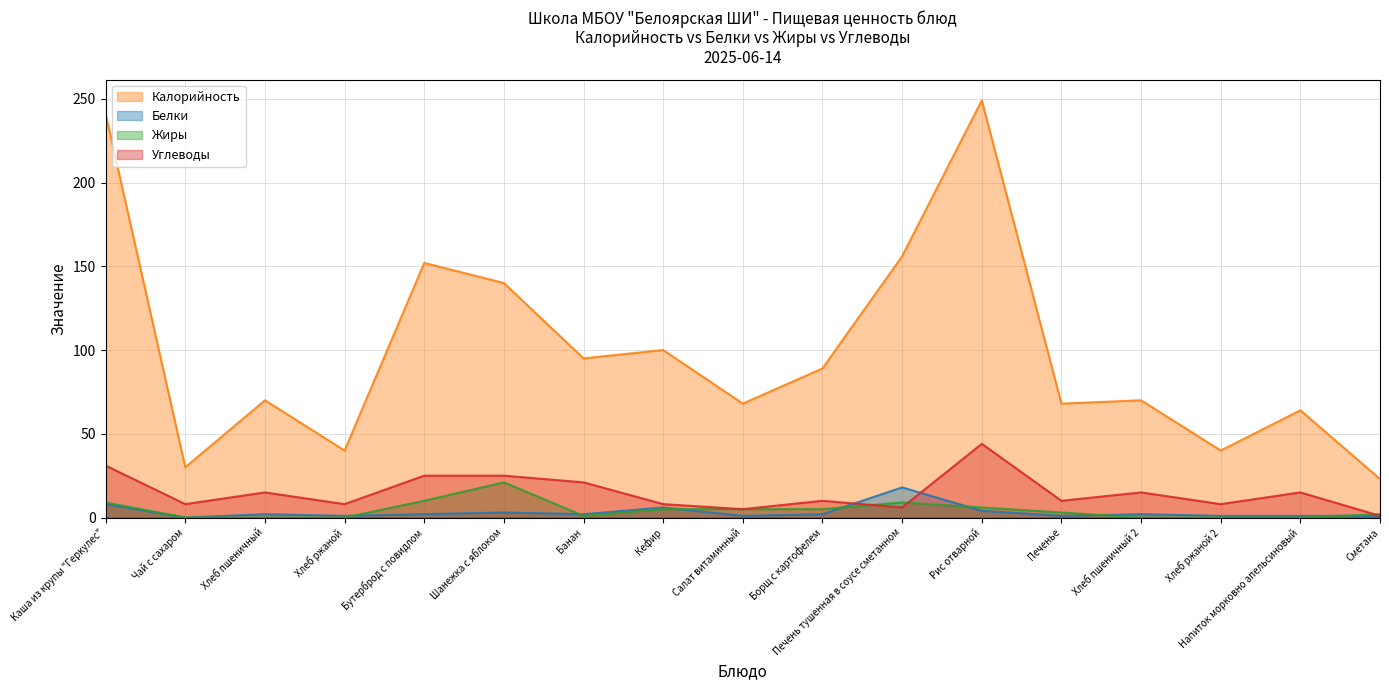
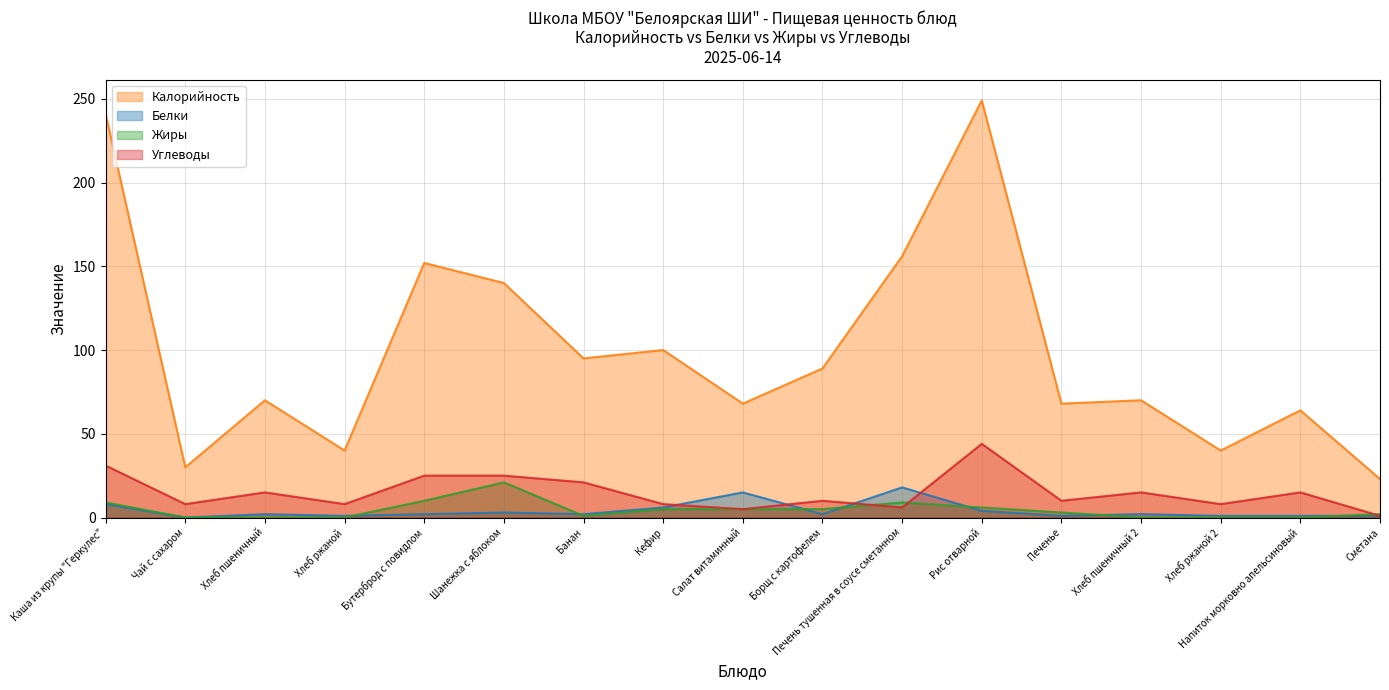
Белки, Салат витаминный: 1 -> 15
